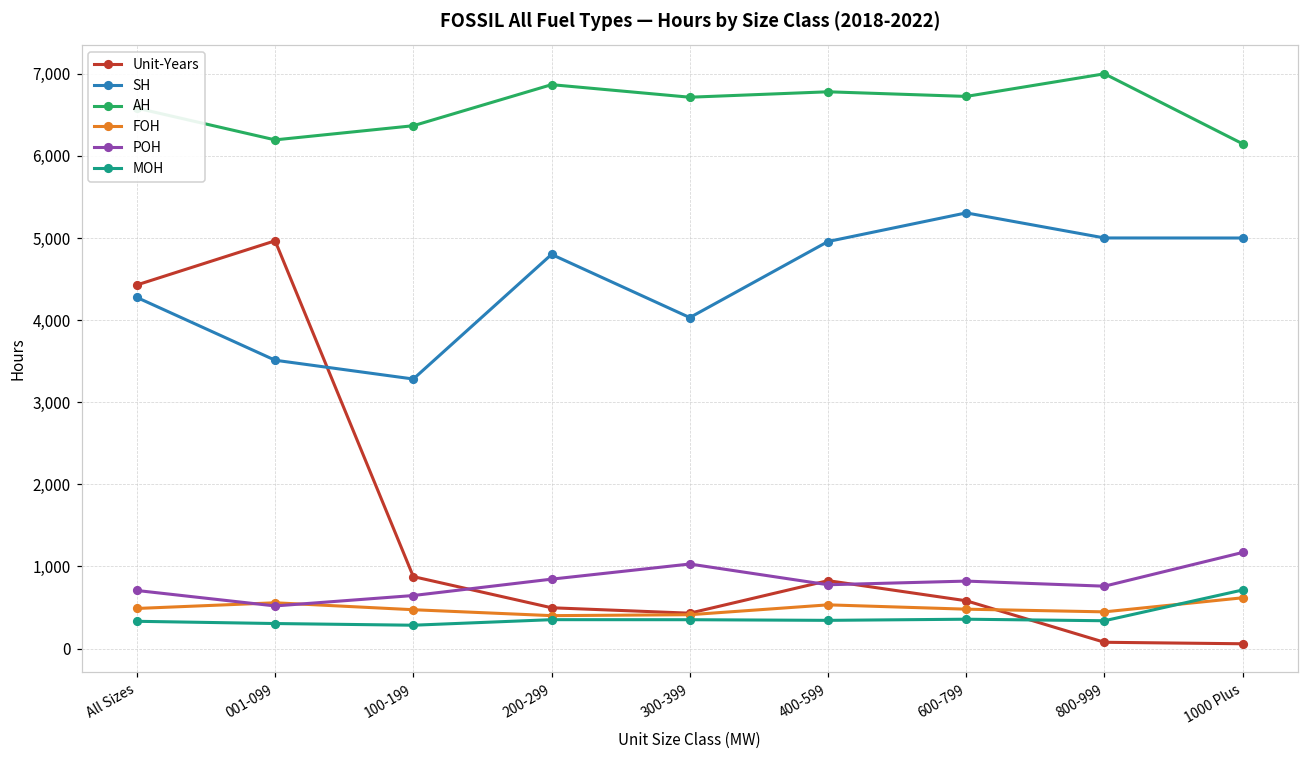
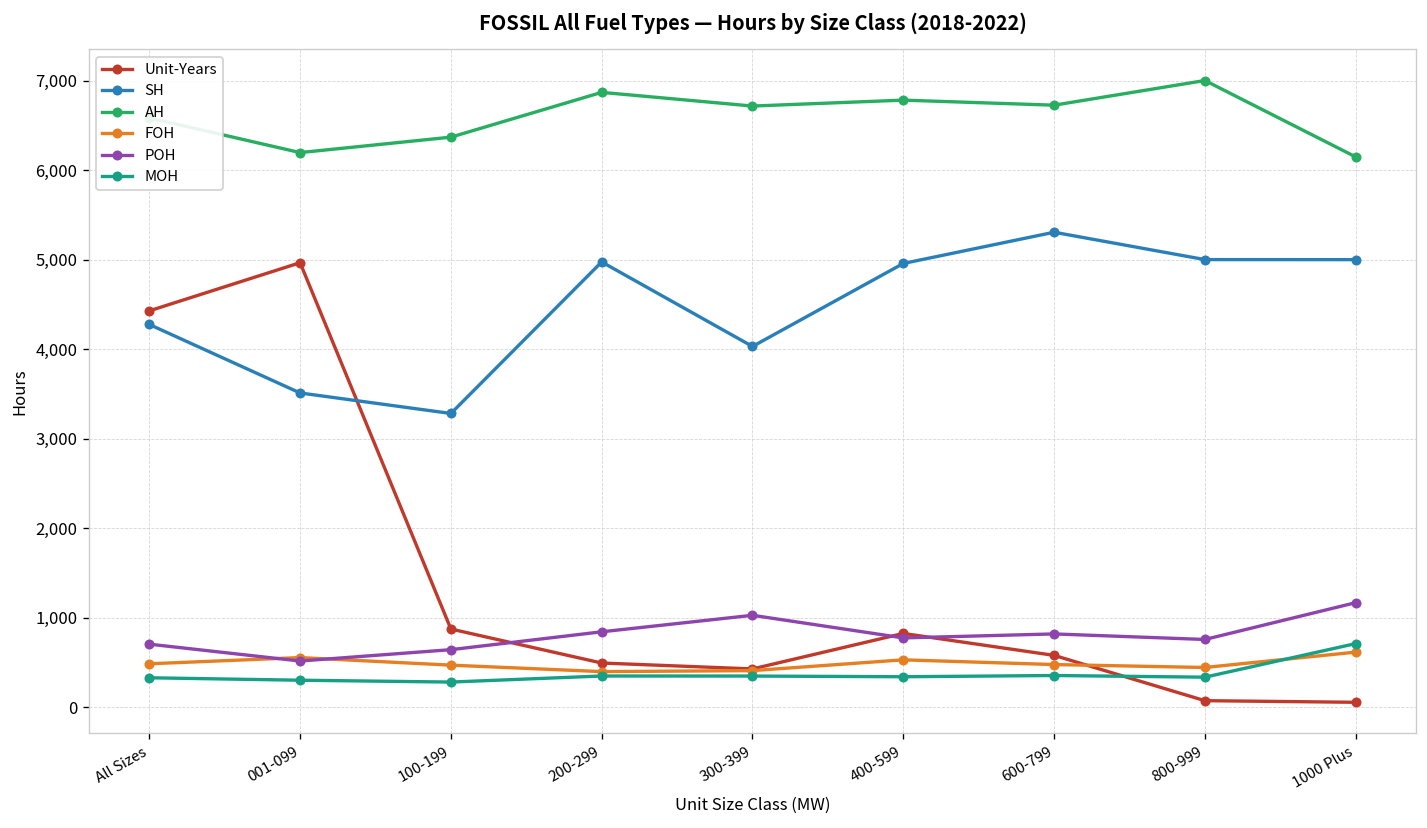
SH, 200-299: 4,800 -> 5,000
